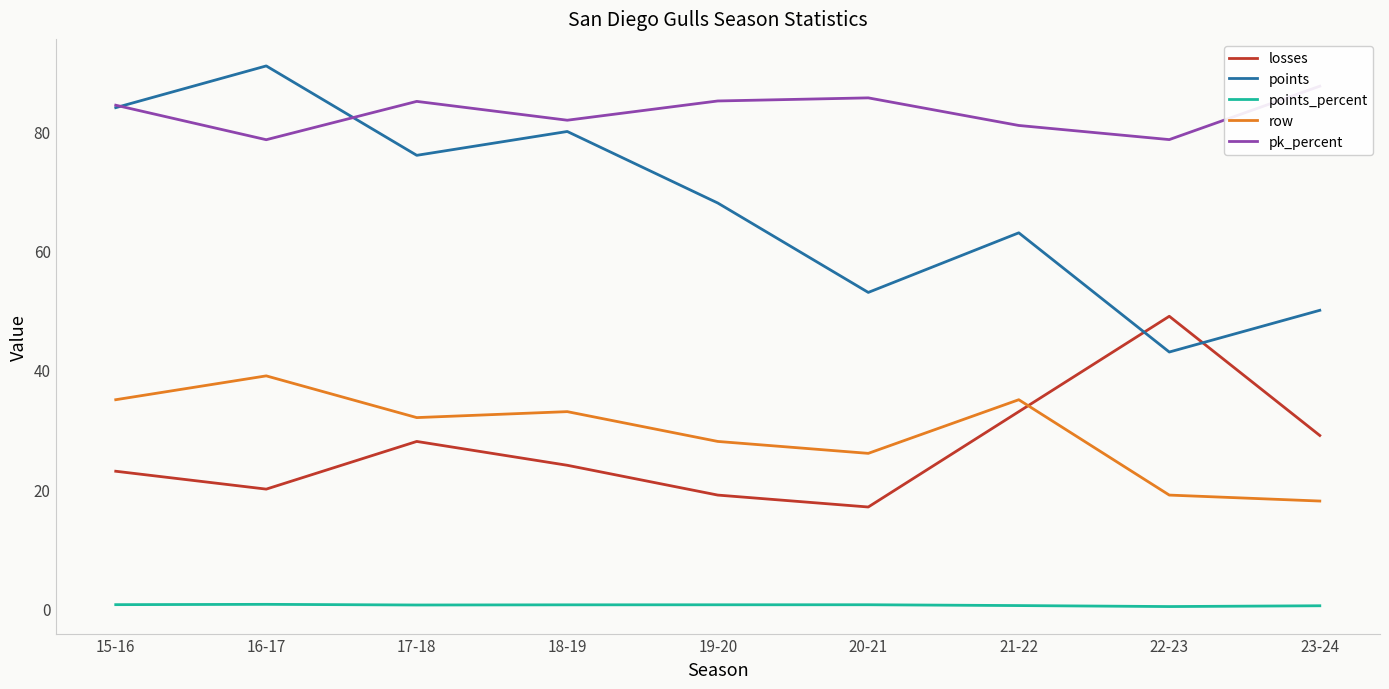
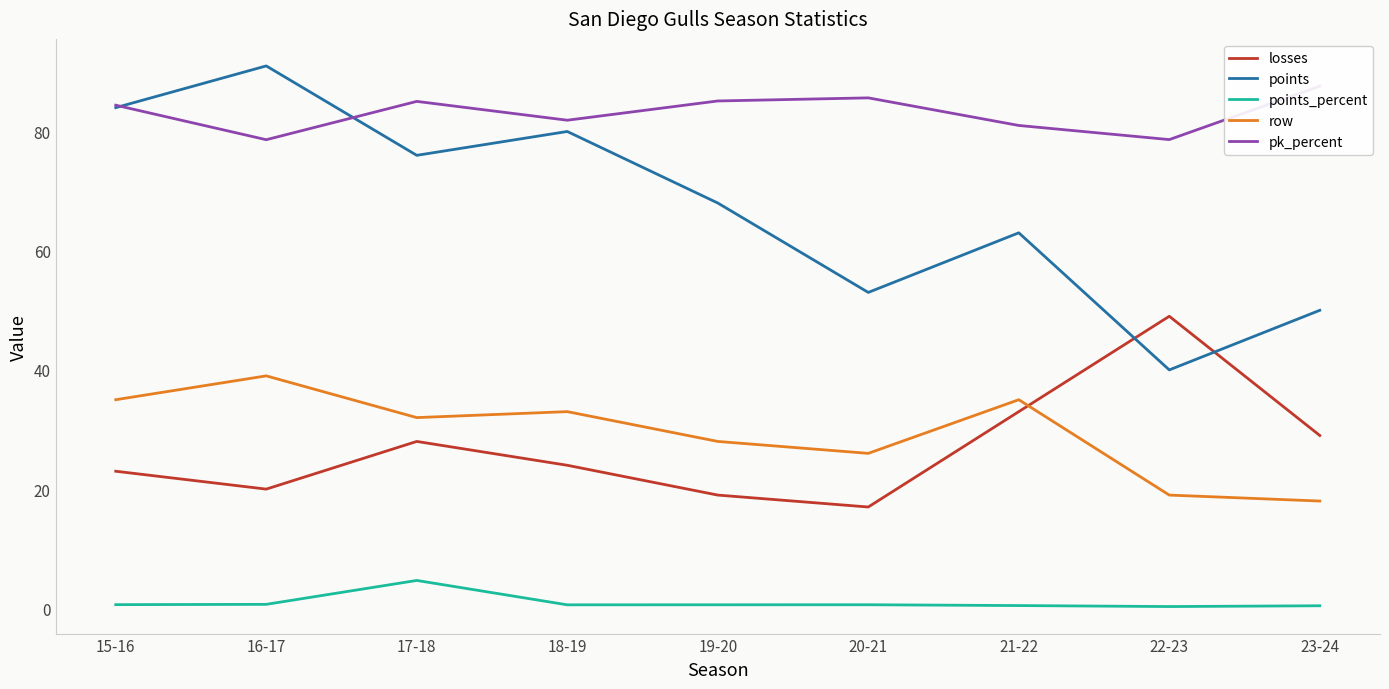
points_percent, 17-18: 1 -> 5
points, 22-23: 43 -> 40
